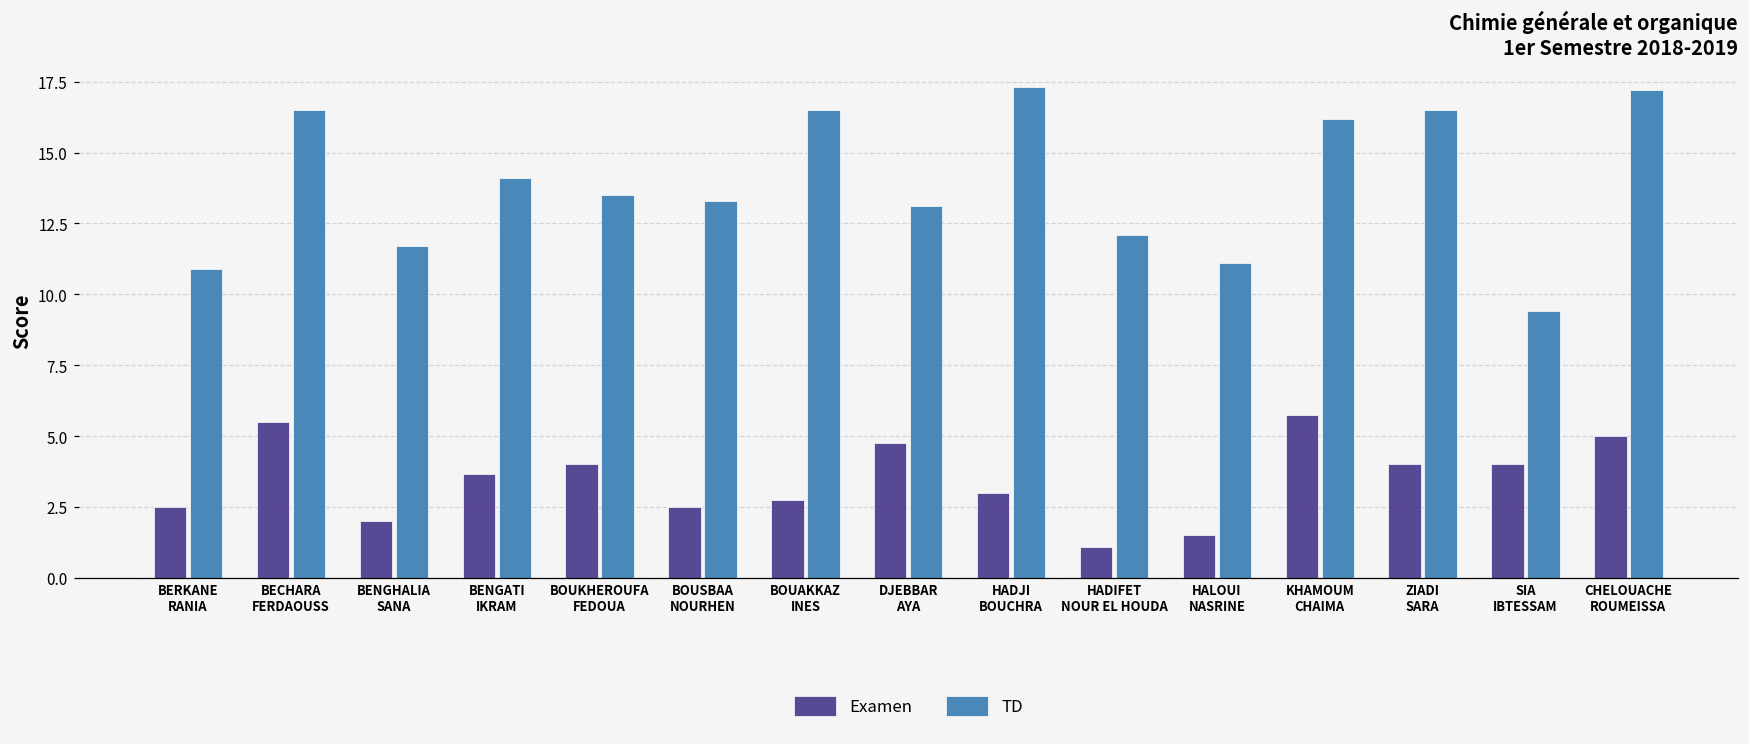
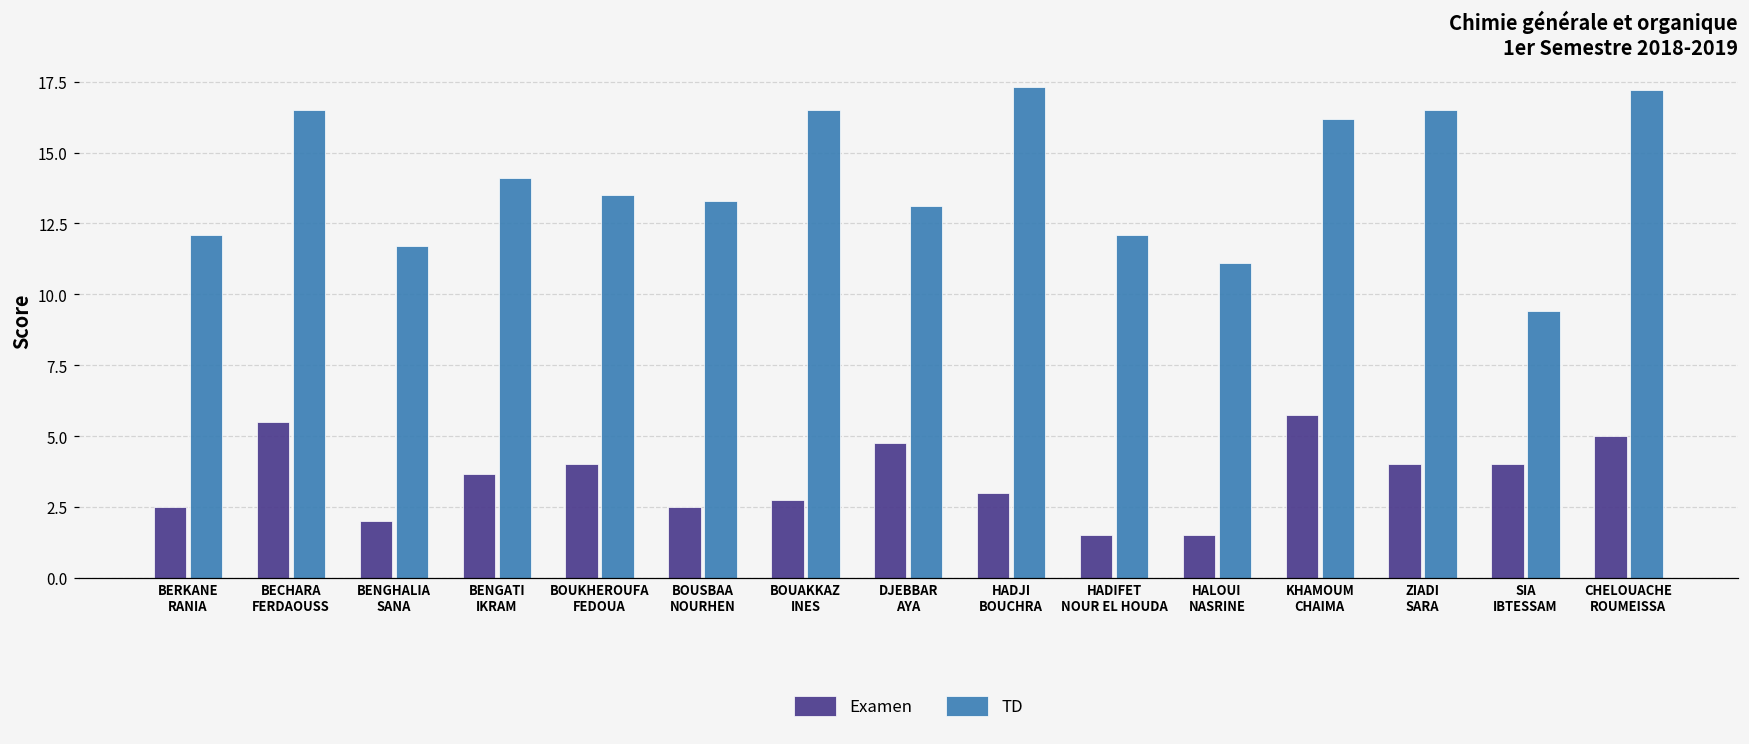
TD, BERKANE RANIA: 10.9 -> 12.1
Examen, HADIFET NOUR EL HOUDA: 1.1 -> 1.5
